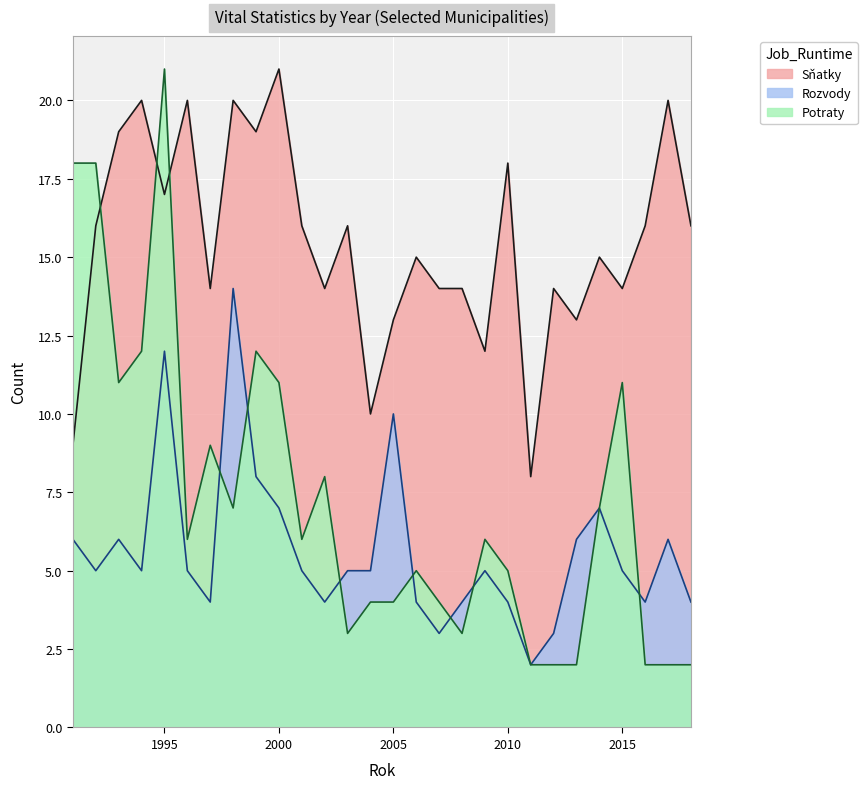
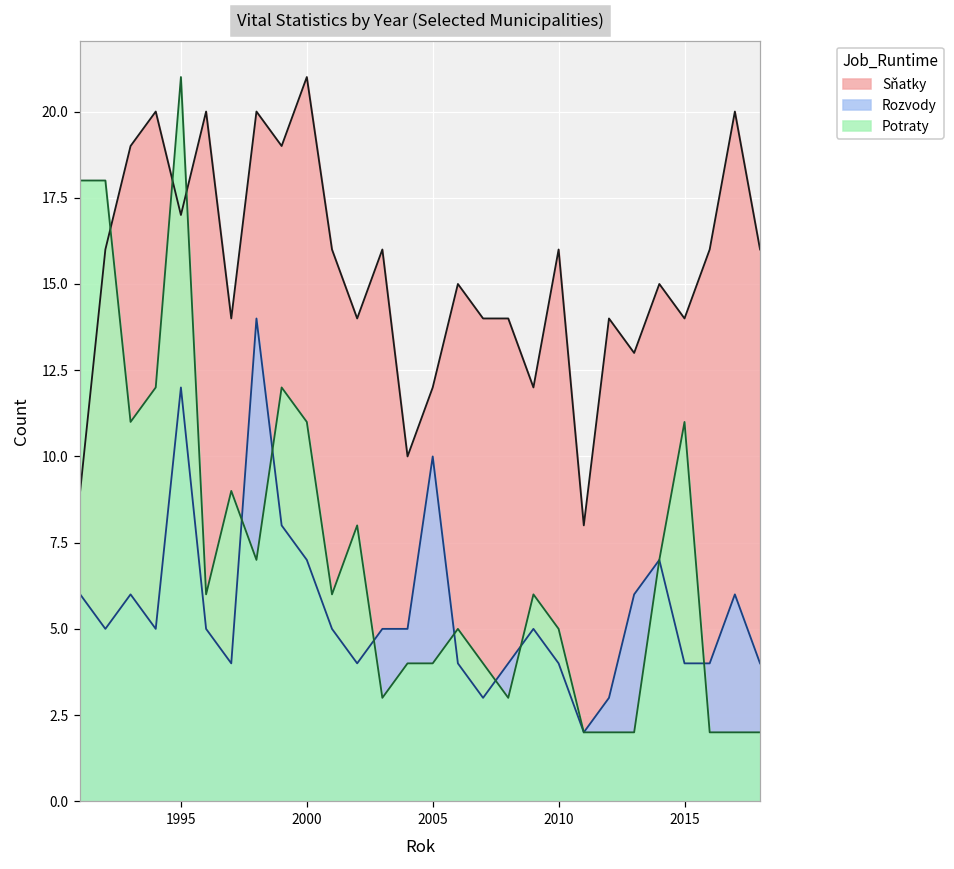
Sňatky, 2005: 13 -> 12
Sňatky, 2010: 18 -> 16
Rozvody, 2015: 5 -> 4
